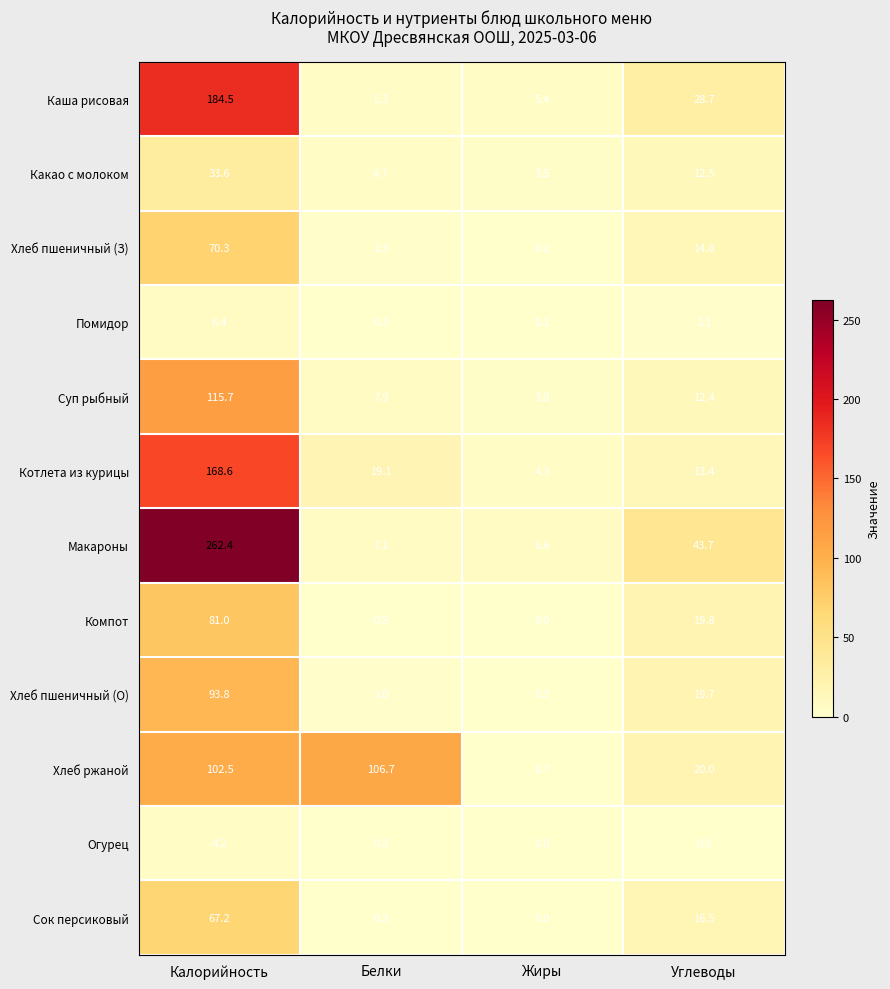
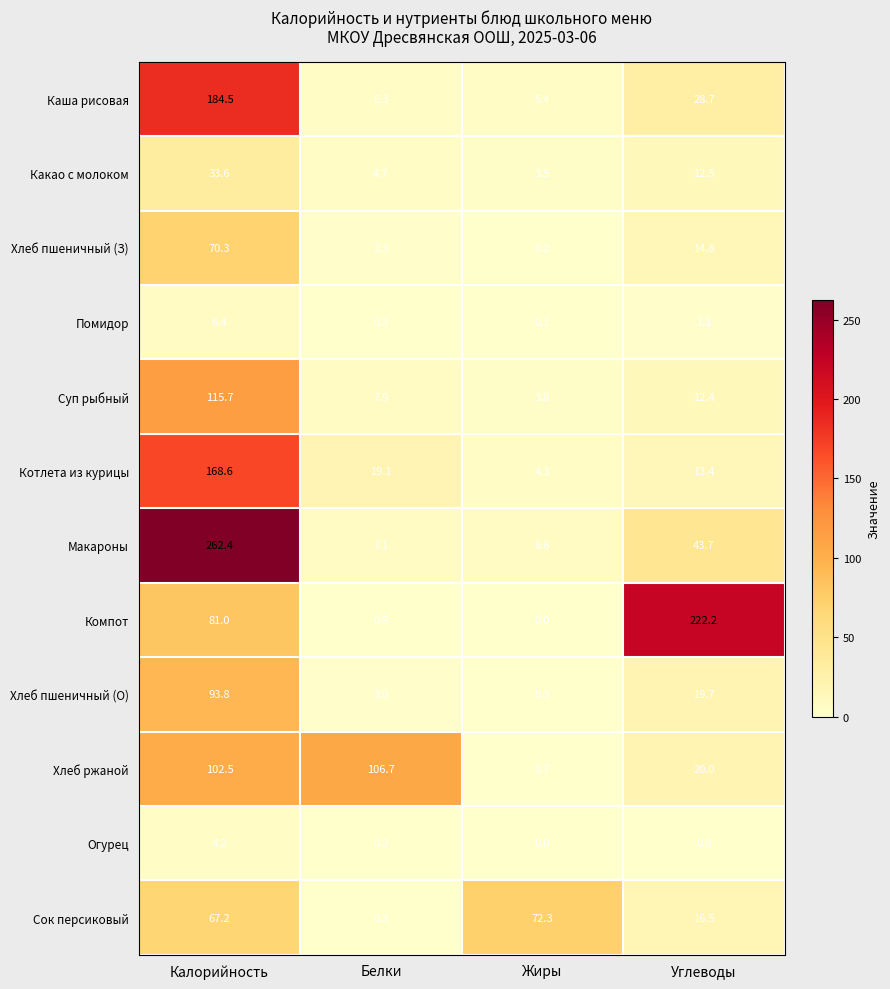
Компот, Углеводы: 19.8 -> 222.2
Сок персиковый, Жиры: 0.0 -> 72.3
